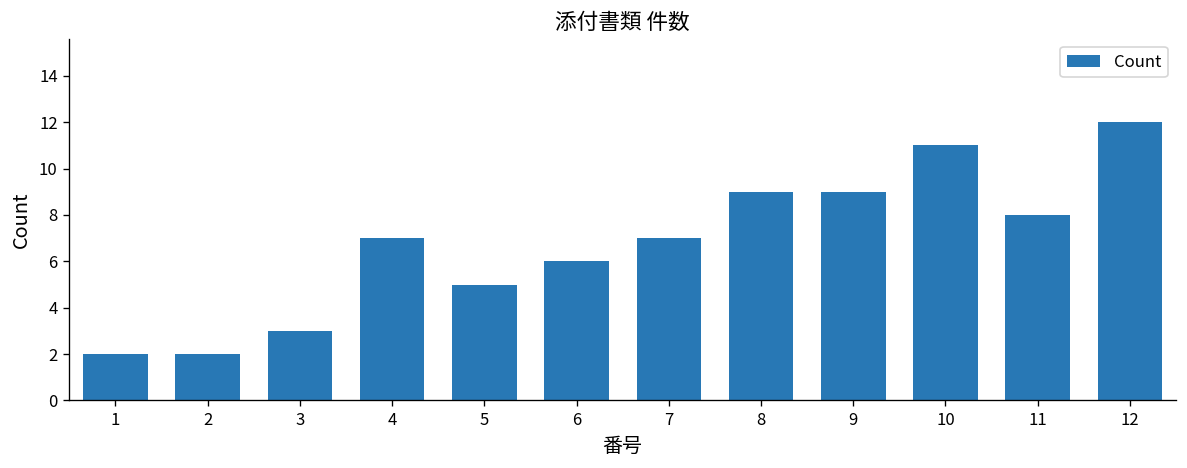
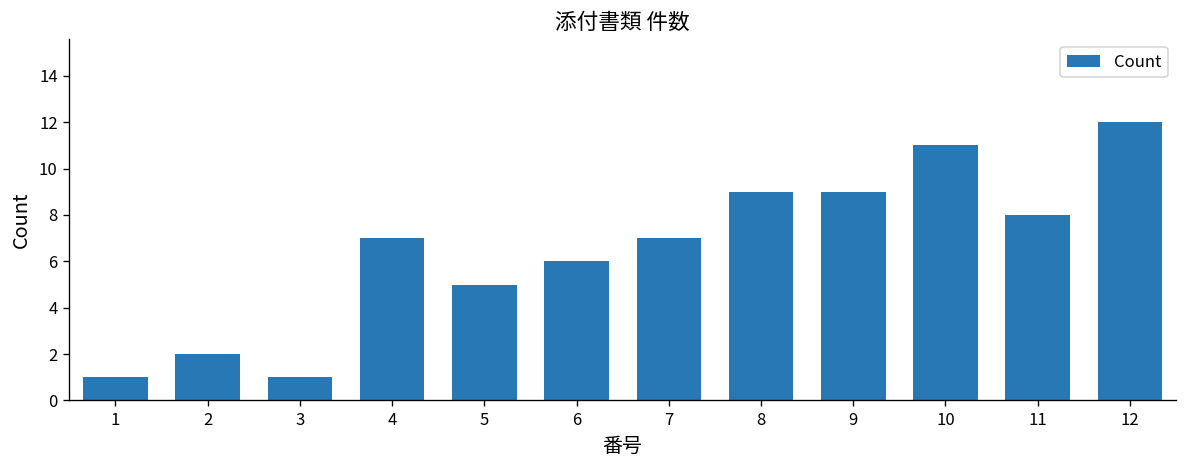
1: 2 -> 1
3: 3 -> 1
